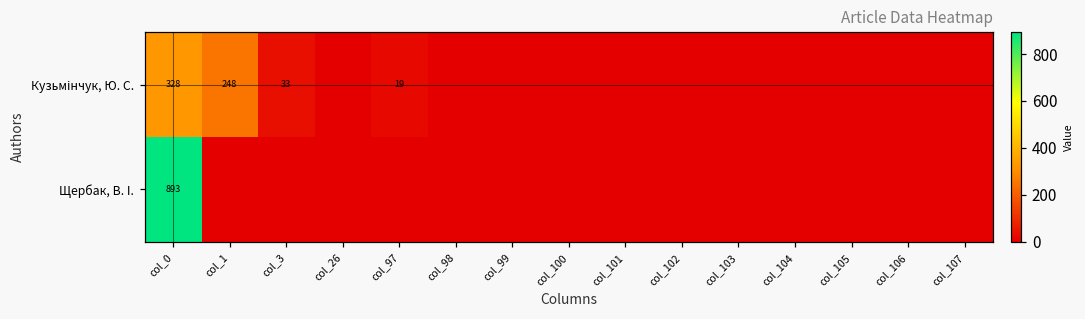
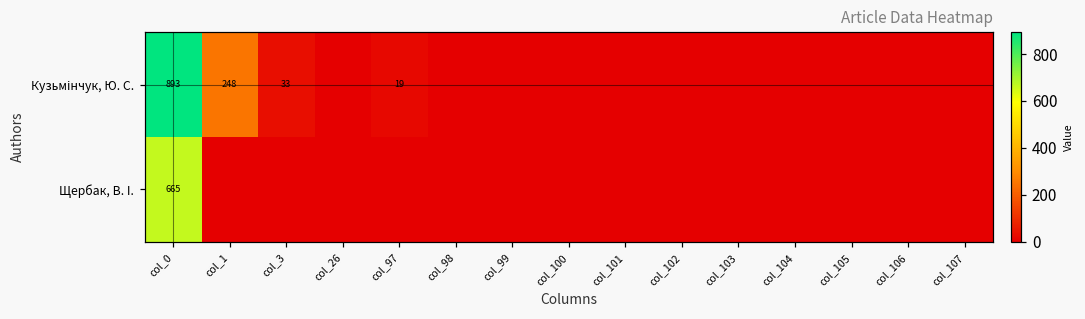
Кузьмінчук, Ю. С., col_0: 328 -> 893
Щербак, В. І., col_0: 893 -> 665
